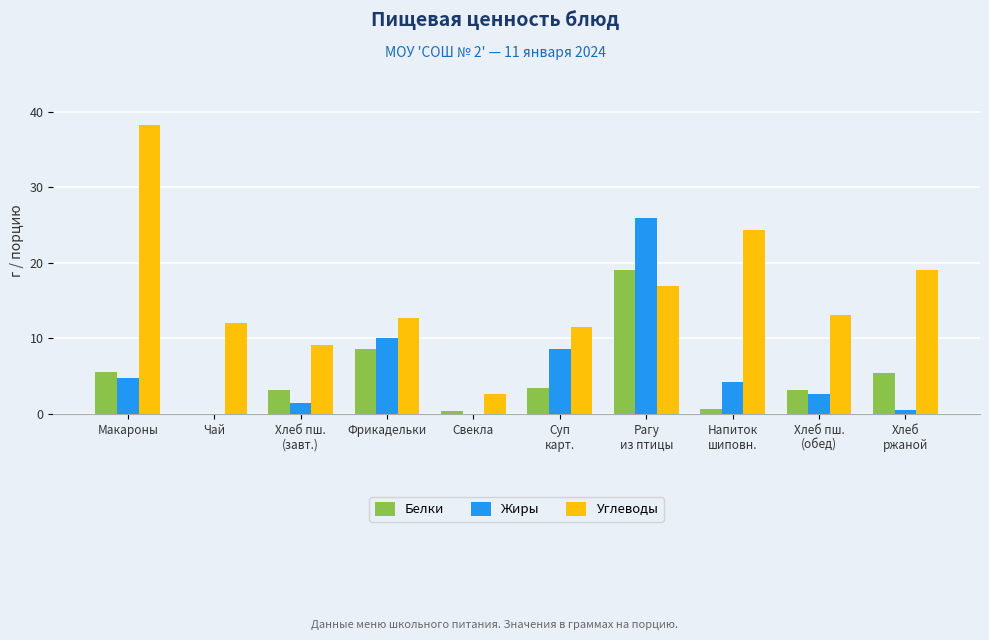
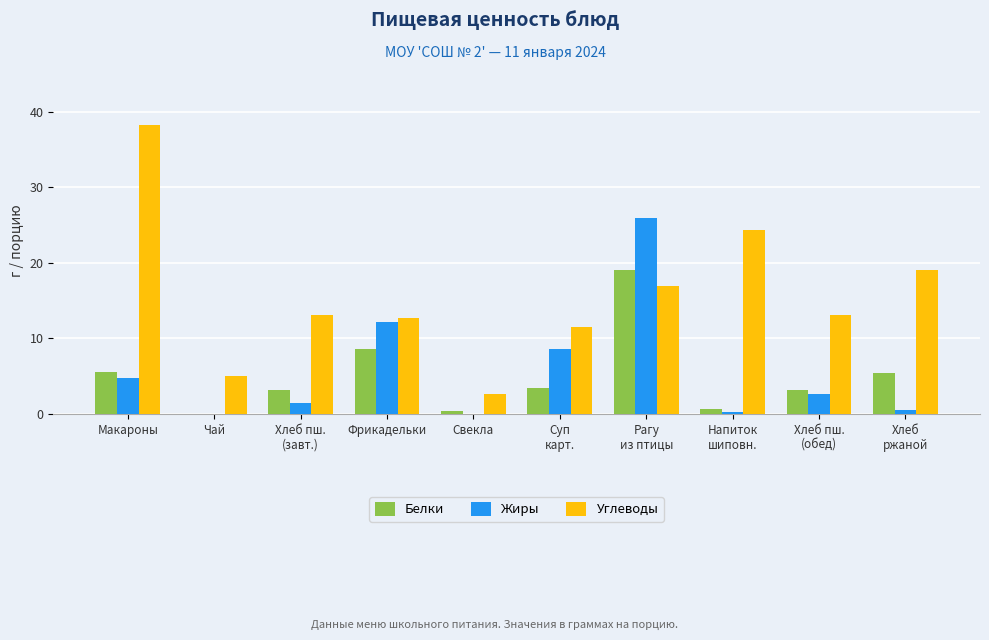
Углеводы, Чай: 12 -> 5
Углеводы, Хлеб пш. (завт.): 9 -> 13
Жиры, Фрикадельки: 10 -> 12
Жиры, Напиток шиповн.: 4 -> 0
